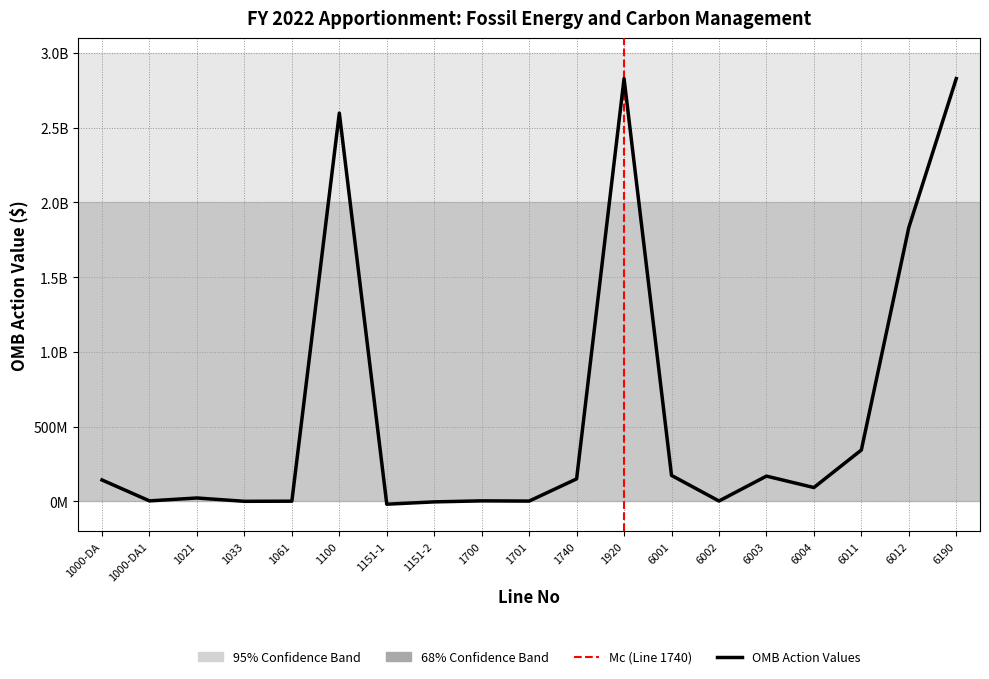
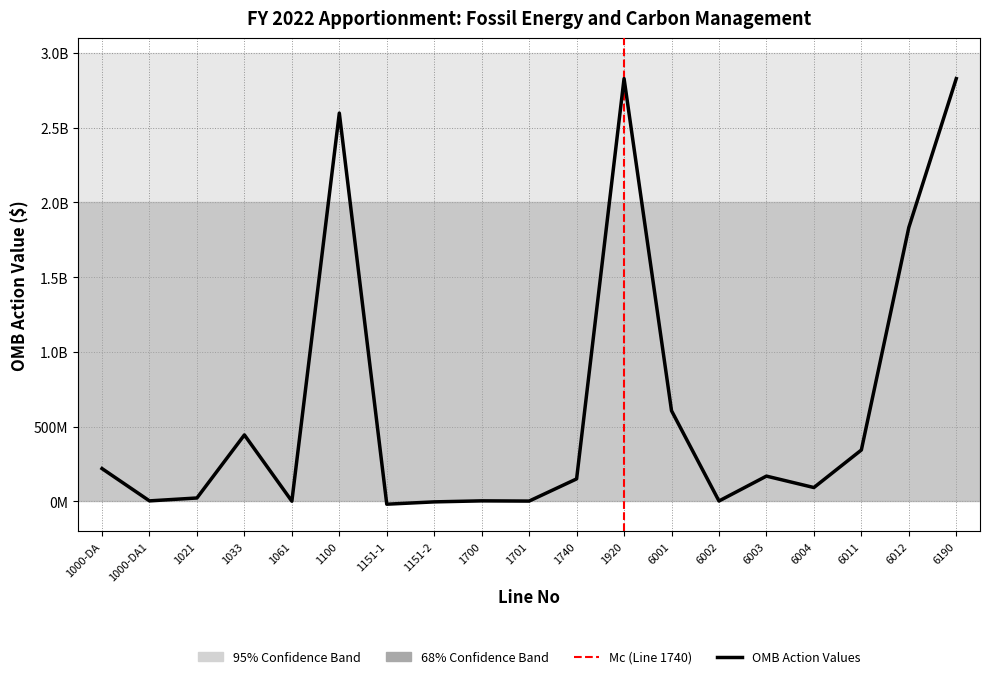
1000-DA: 140000000 -> 220000000
1033: 0 -> 440000000
6001: 170000000 -> 610000000
